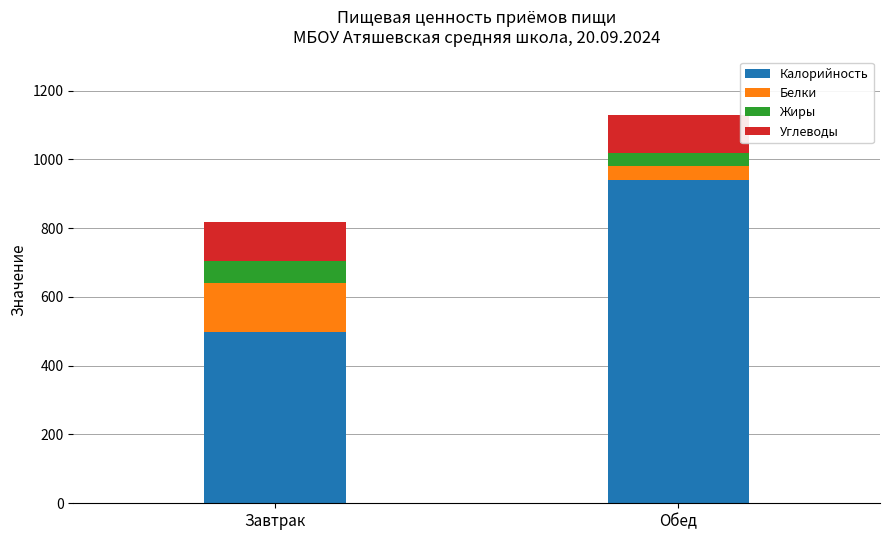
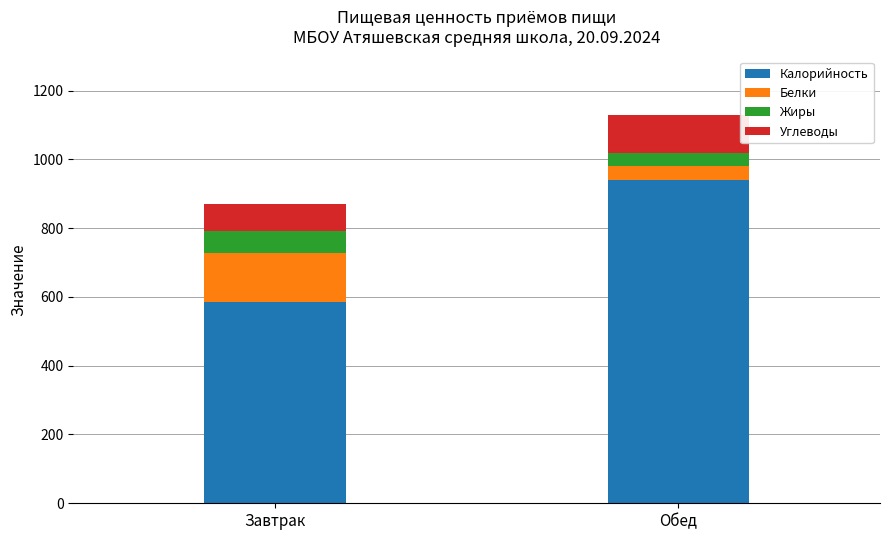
Калорийность, Завтрак: 500 -> 580
Углеводы, Завтрак: 110 -> 80
